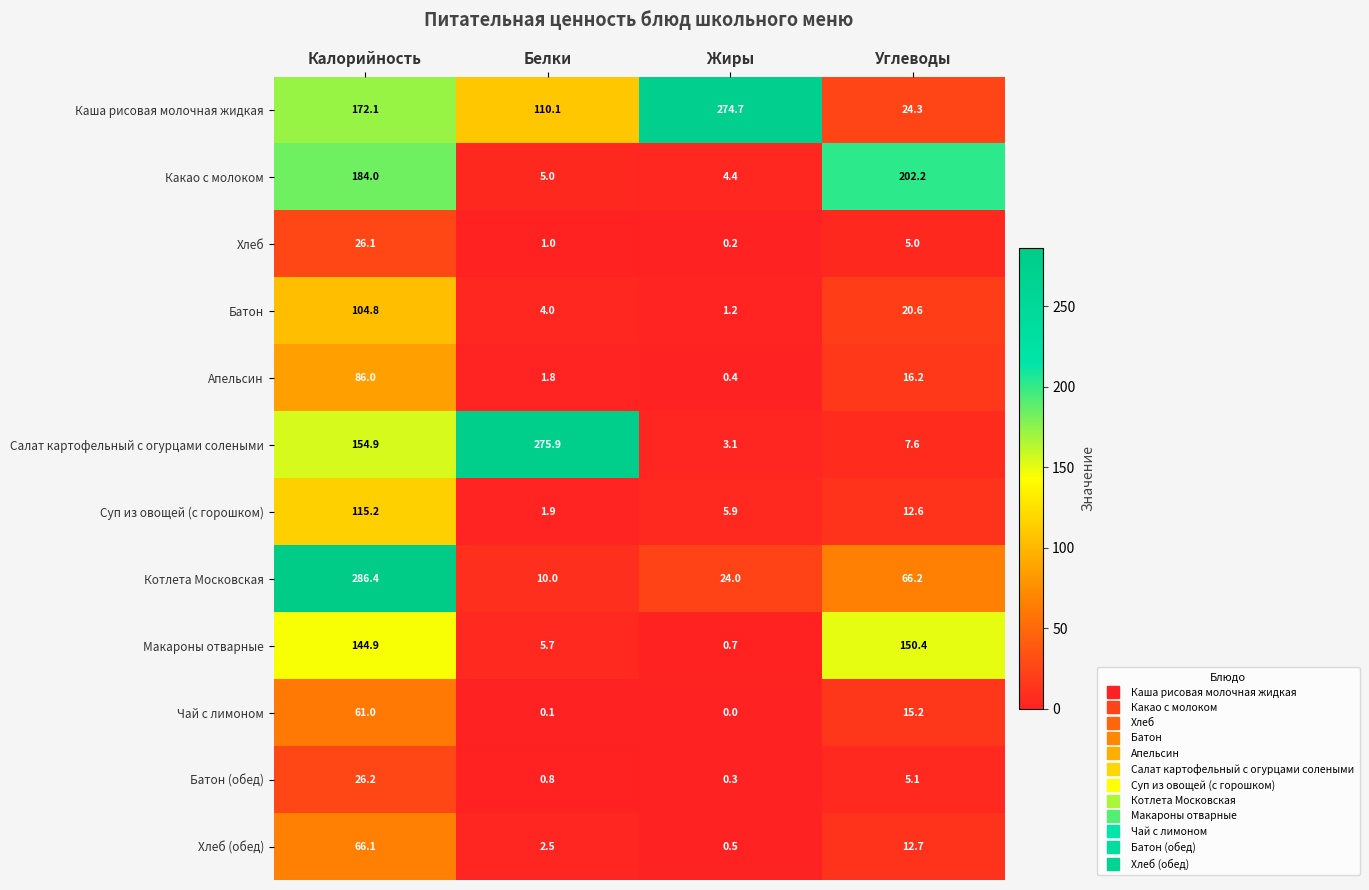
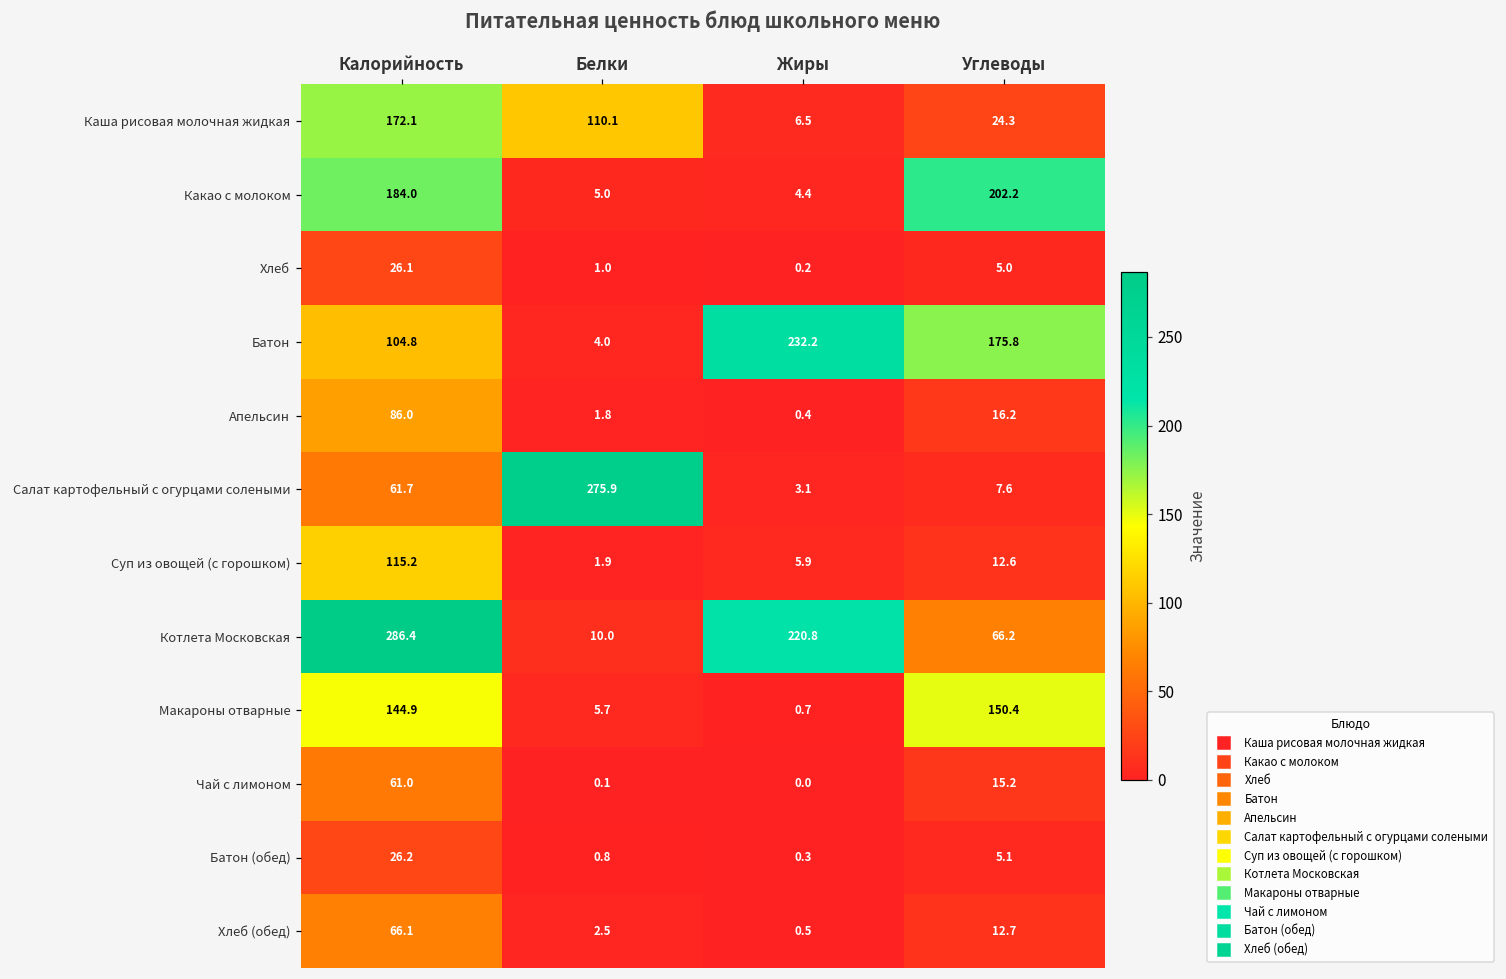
Каша рисовая молочная жидкая, Жиры: 274.7 -> 6.5
Батон, Жиры: 1.2 -> 232.2
Батон, Углеводы: 20.6 -> 175.8
Салат картофельный с огурцами солеными, Калорийность: 154.9 -> 61.7
Котлета Московская, Жиры: 24.0 -> 220.8
